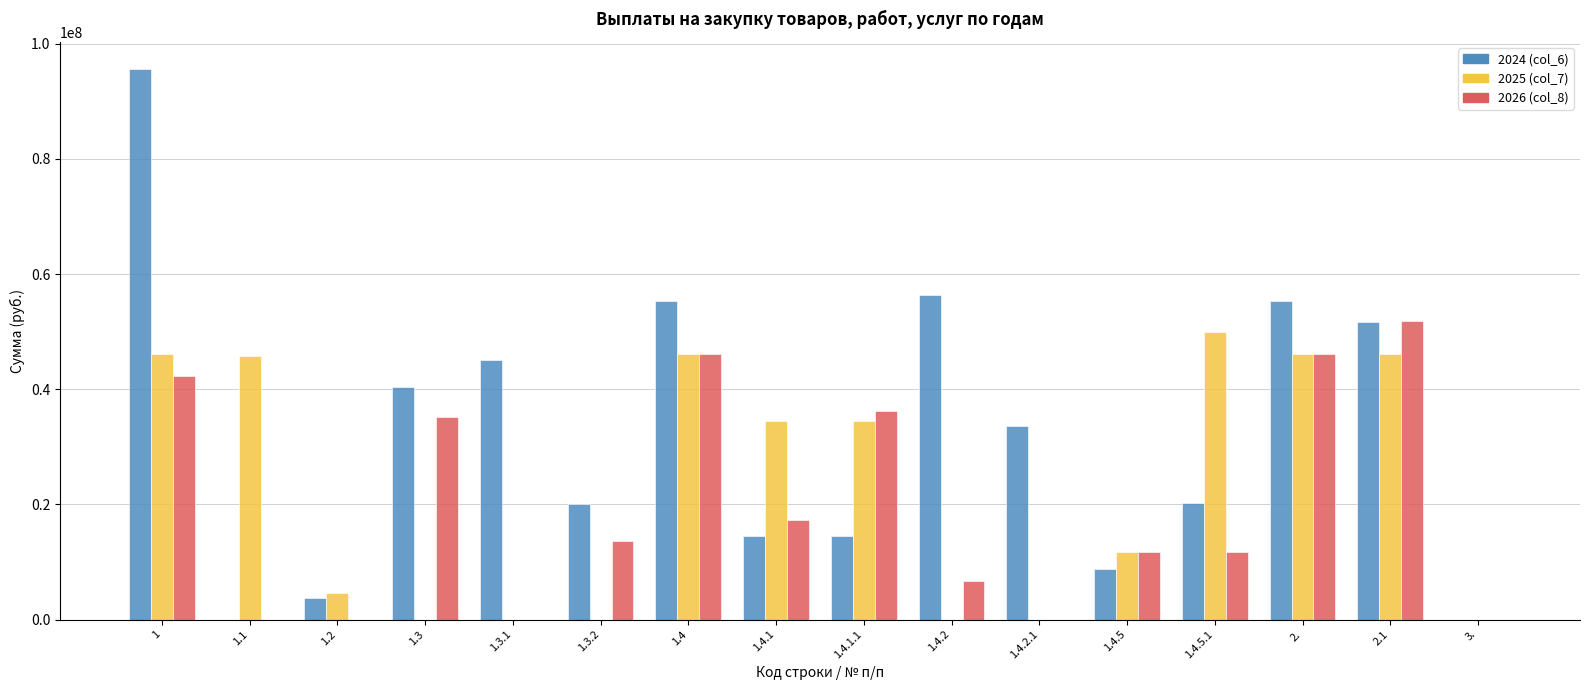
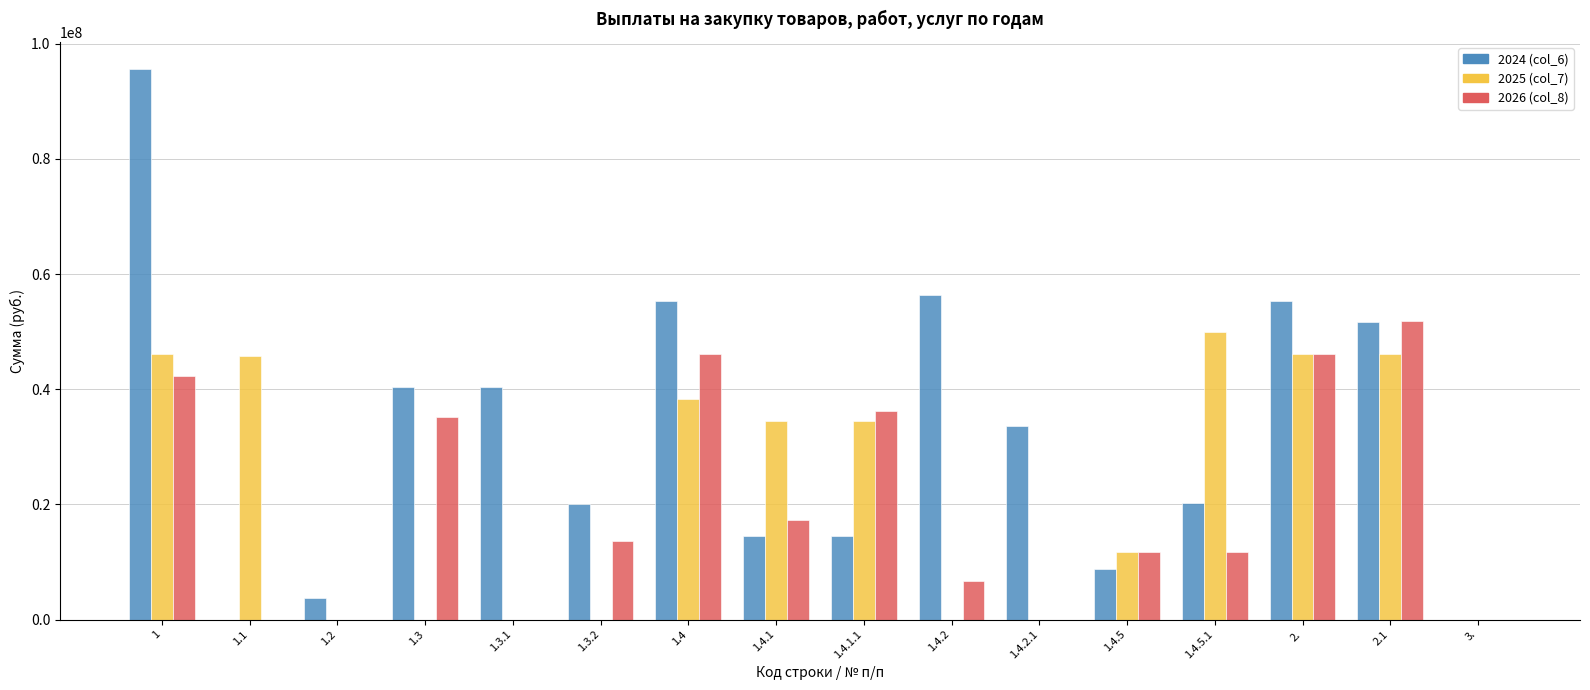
2025 (col_7), 1.2: 5000000 -> 0
2024 (col_6), 1.3.1: 45000000 -> 40000000
2025 (col_7), 1.4: 46000000 -> 38000000
